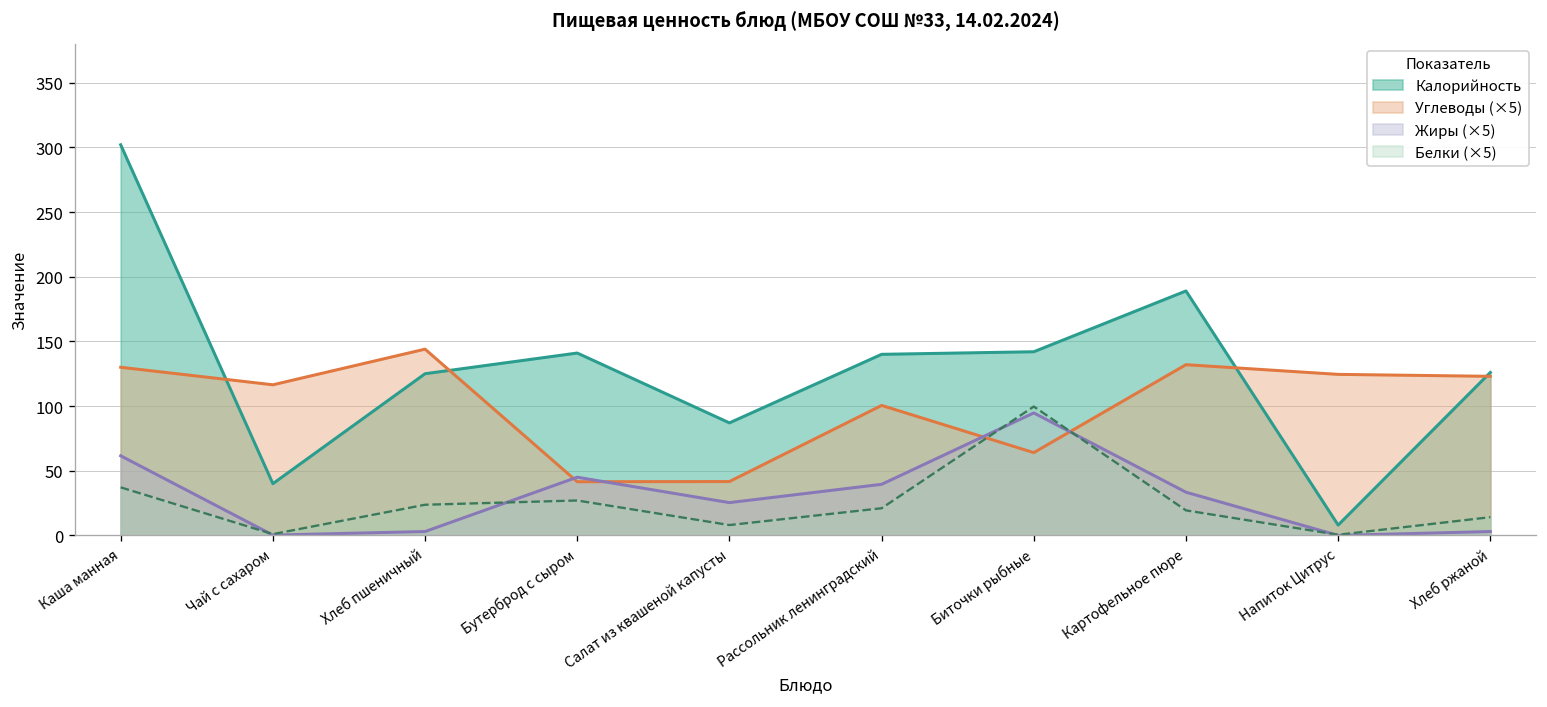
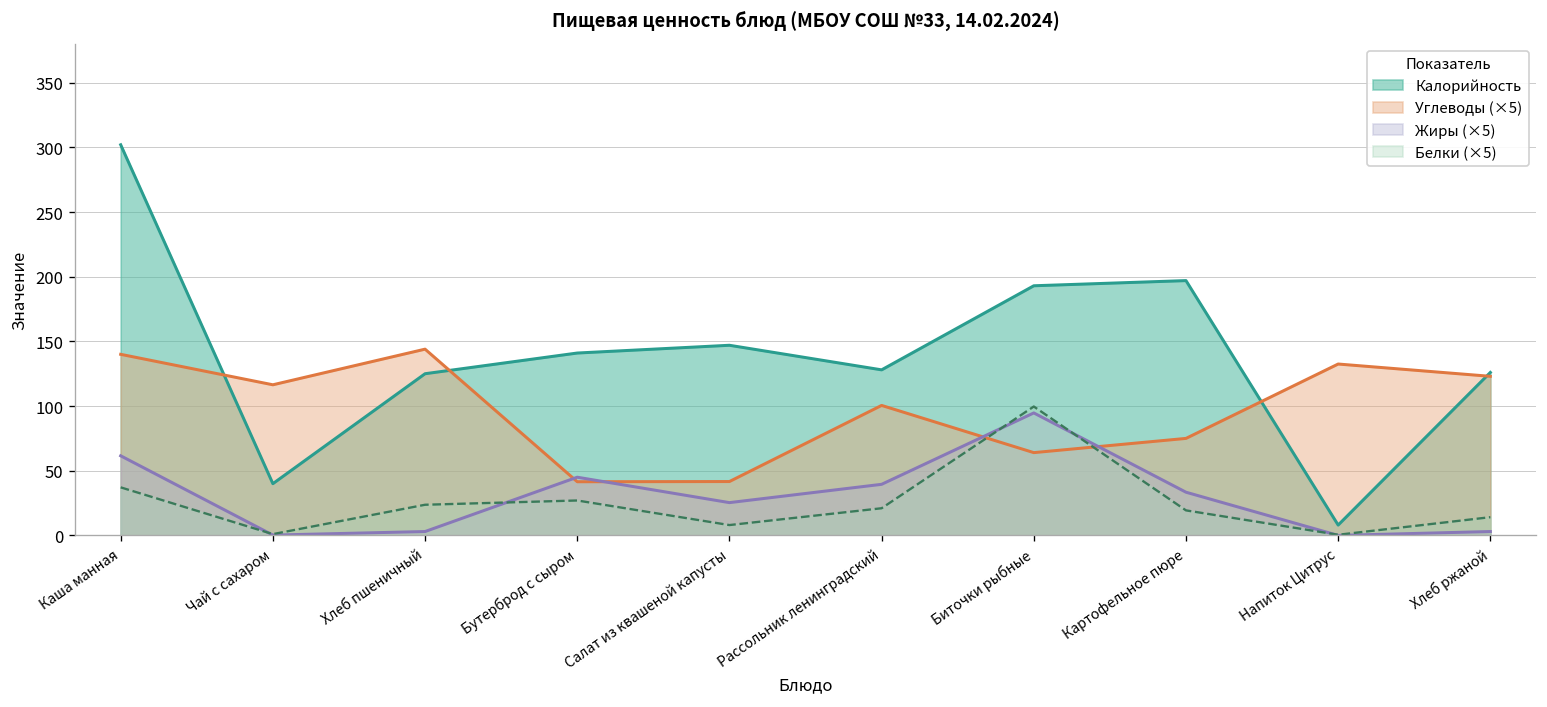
Углеводы (×5), Каша манная: 130 -> 140
Калорийность, Салат из квашеной капусты: 87 -> 147
Калорийность, Рассольник ленинградский: 140 -> 128
Калорийность, Биточки рыбные: 142 -> 193
Калорийность, Картофельное пюре: 189 -> 197
Углеводы (×5), Картофельное пюре: 132 -> 75
Углеводы (×5), Напиток Цитрус: 125 -> 133
